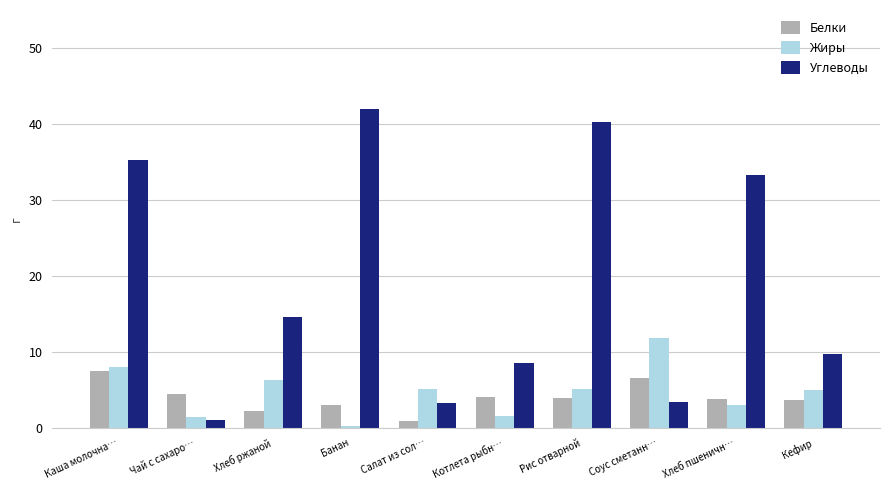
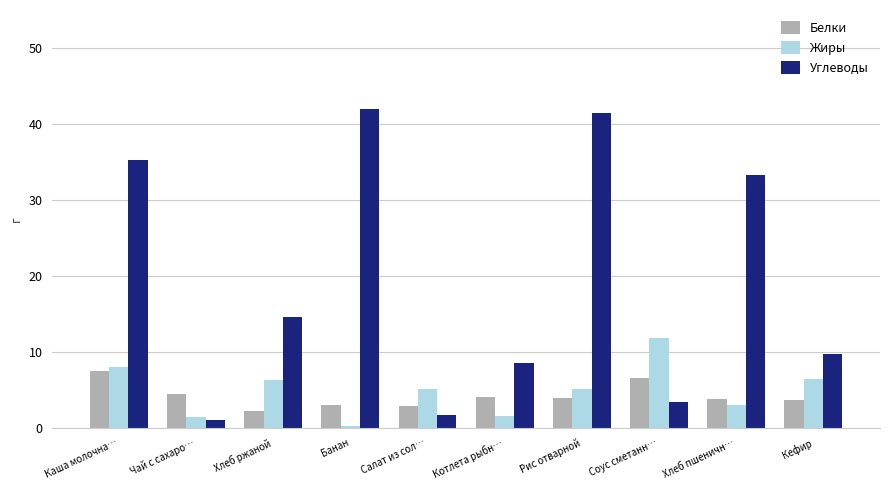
Белки, Салат из сол…: 1 -> 3
Углеводы, Салат из сол…: 3 -> 2
Углеводы, Рис отварной: 40 -> 41
Жиры, Кефир: 5 -> 6
